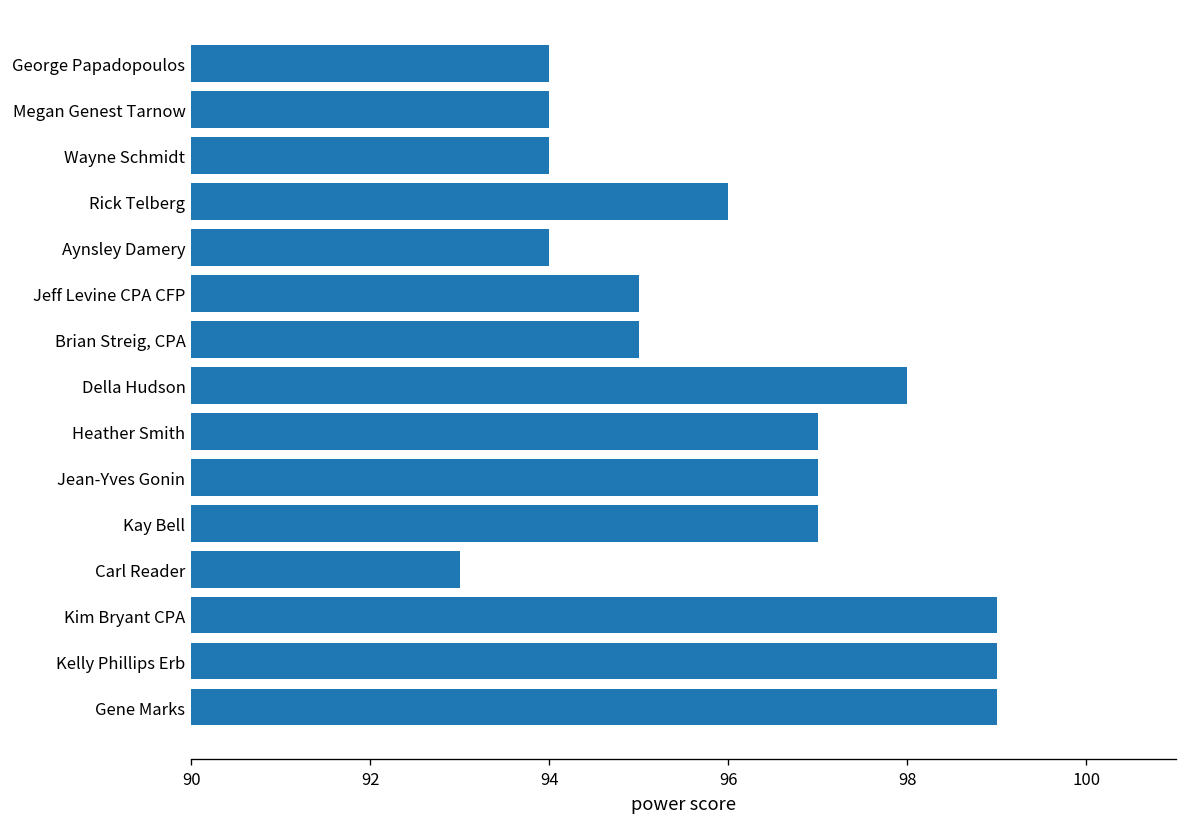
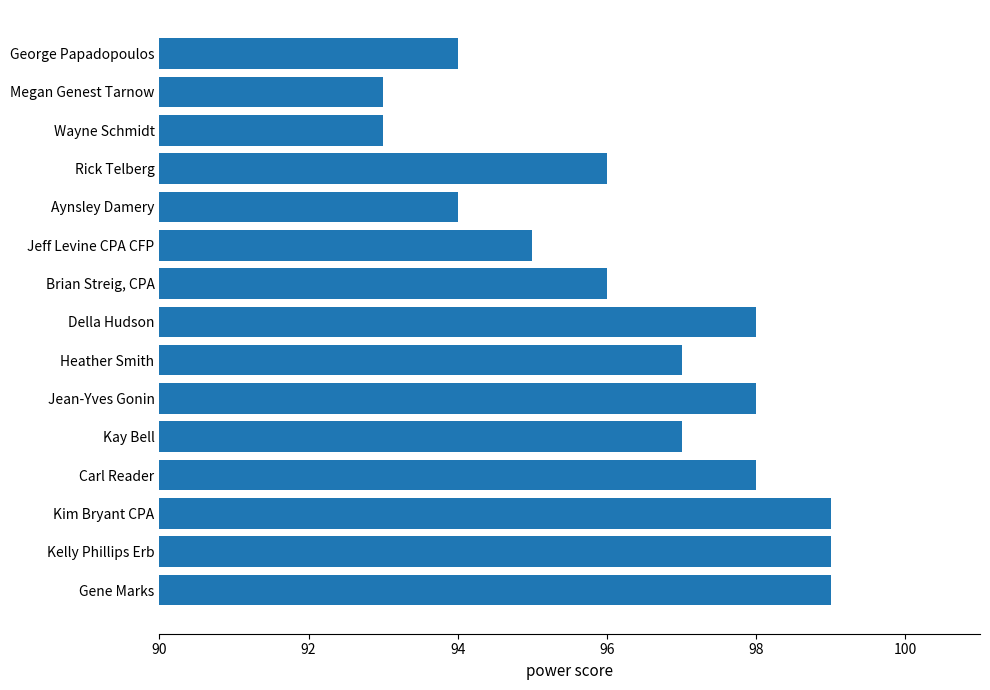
Megan Genest Tarnow: 94 -> 93
Wayne Schmidt: 94 -> 93
Brian Streig, CPA: 95 -> 96
Jean-Yves Gonin: 97 -> 98
Carl Reader: 93 -> 98
